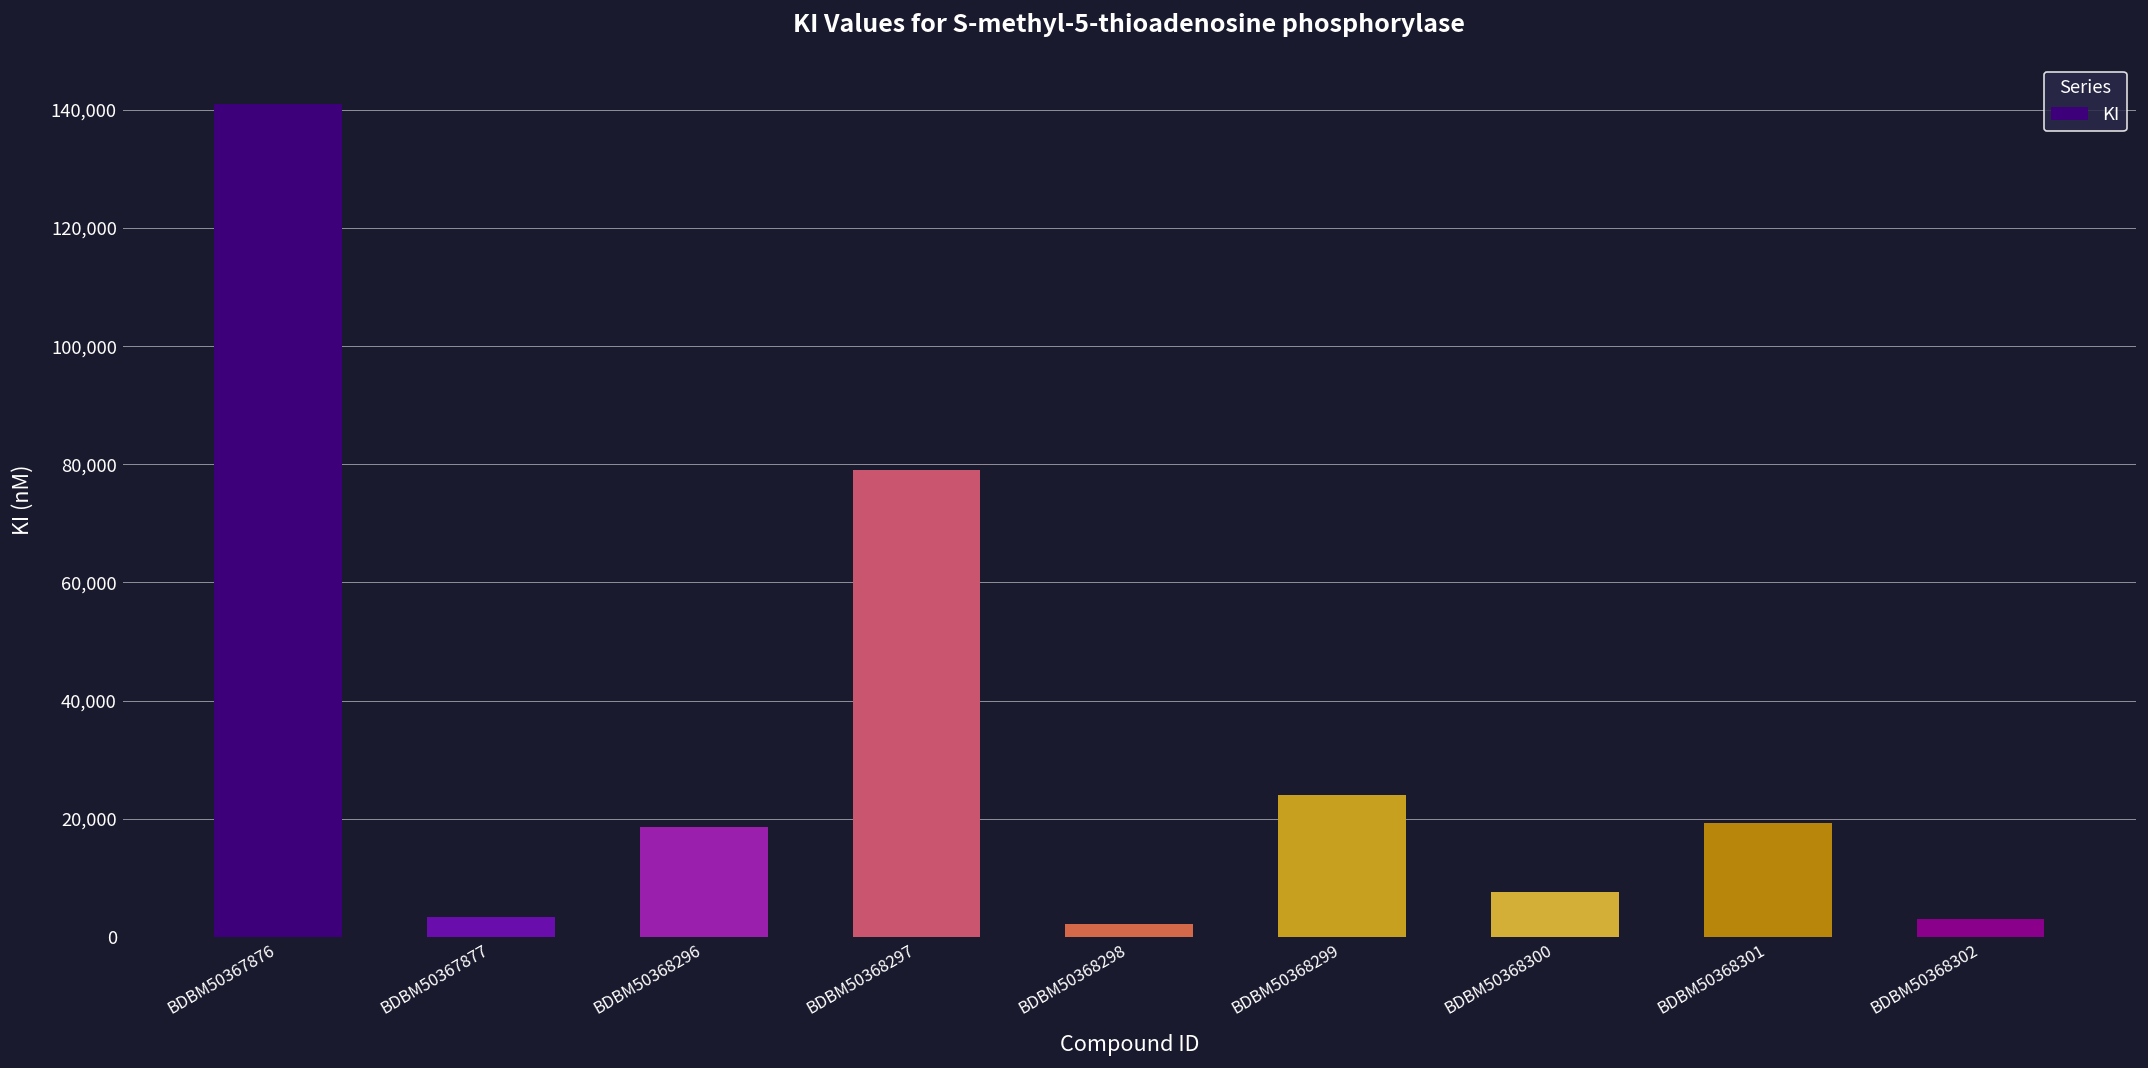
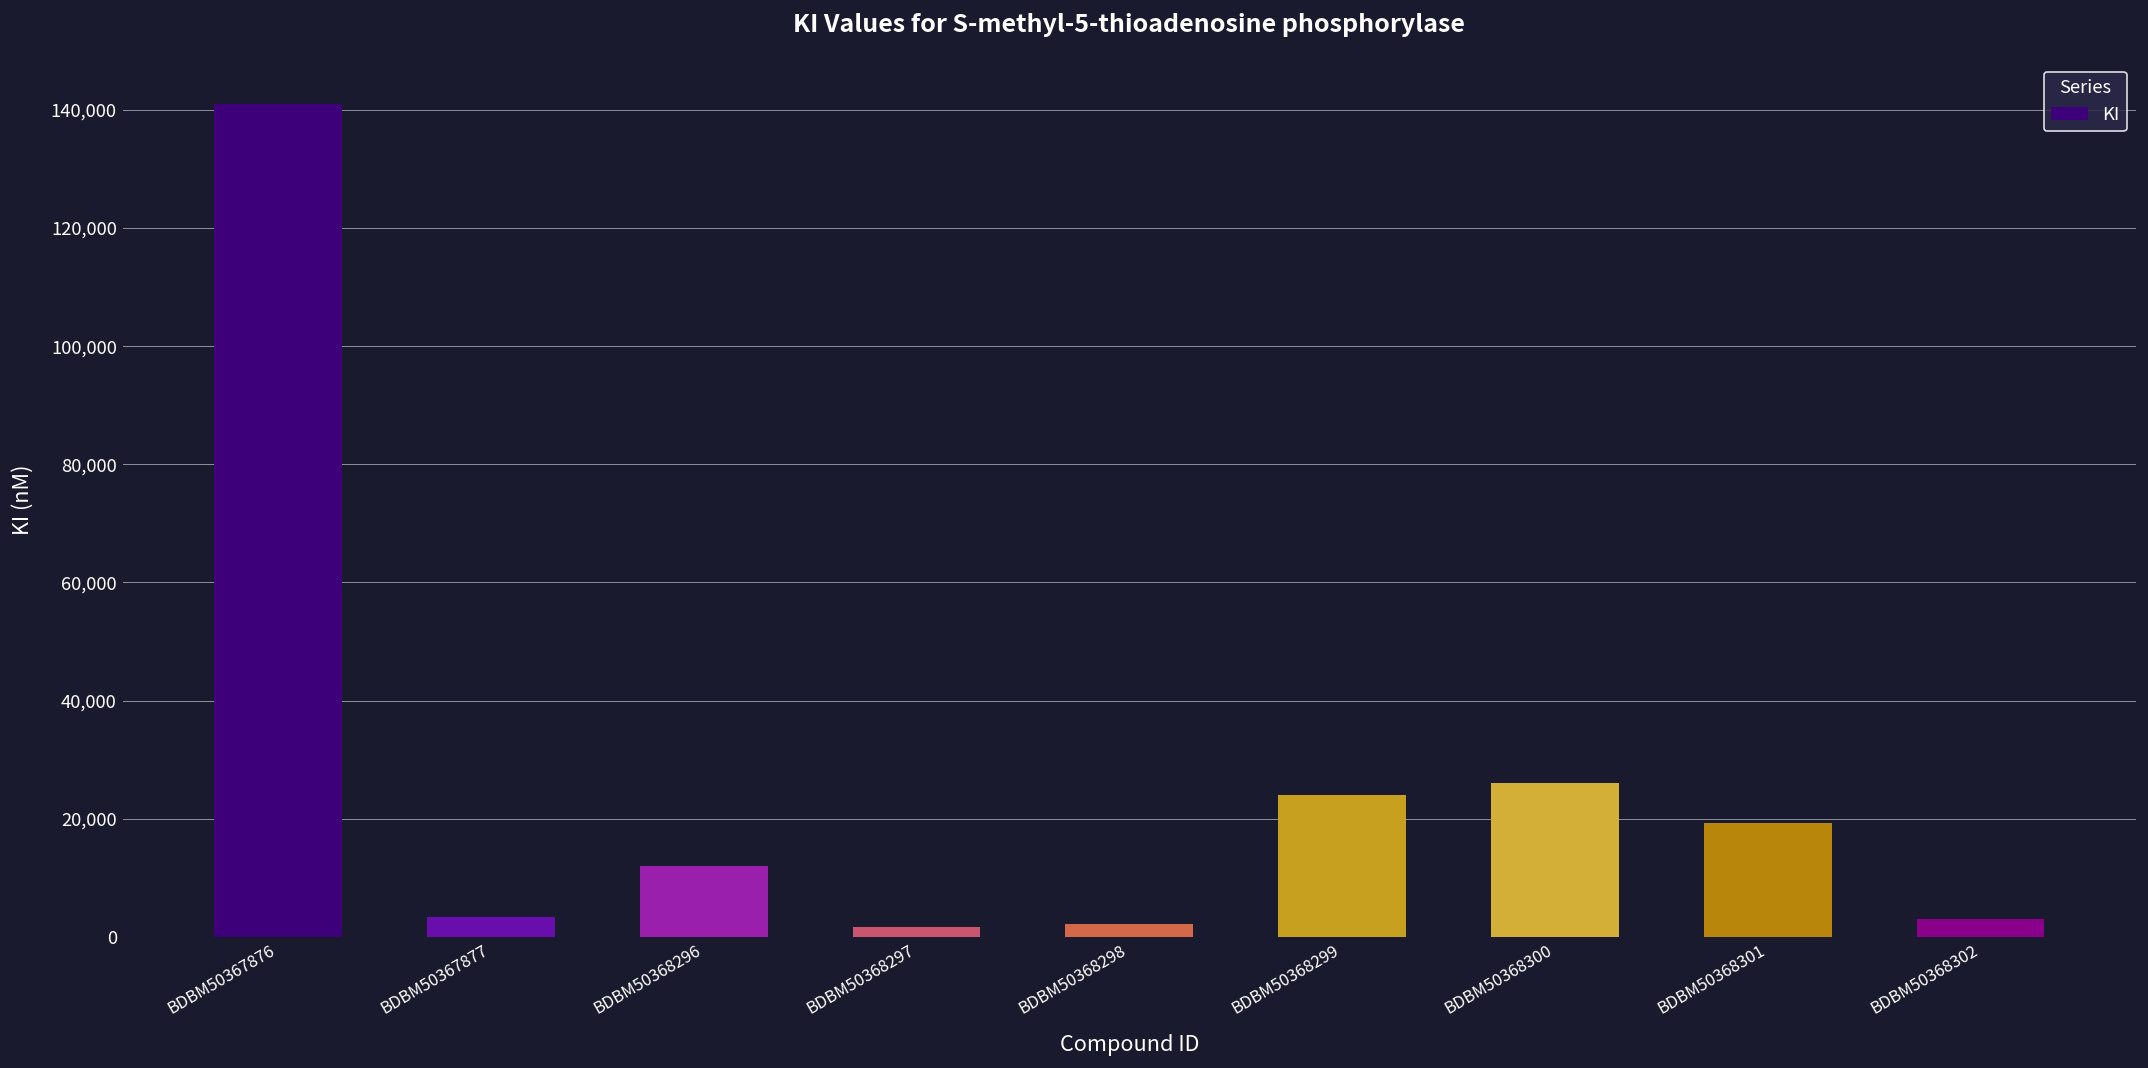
BDBM50368296: 19,000 -> 12,000
BDBM50368297: 79,000 -> 2,000
BDBM50368300: 8,000 -> 26,000
